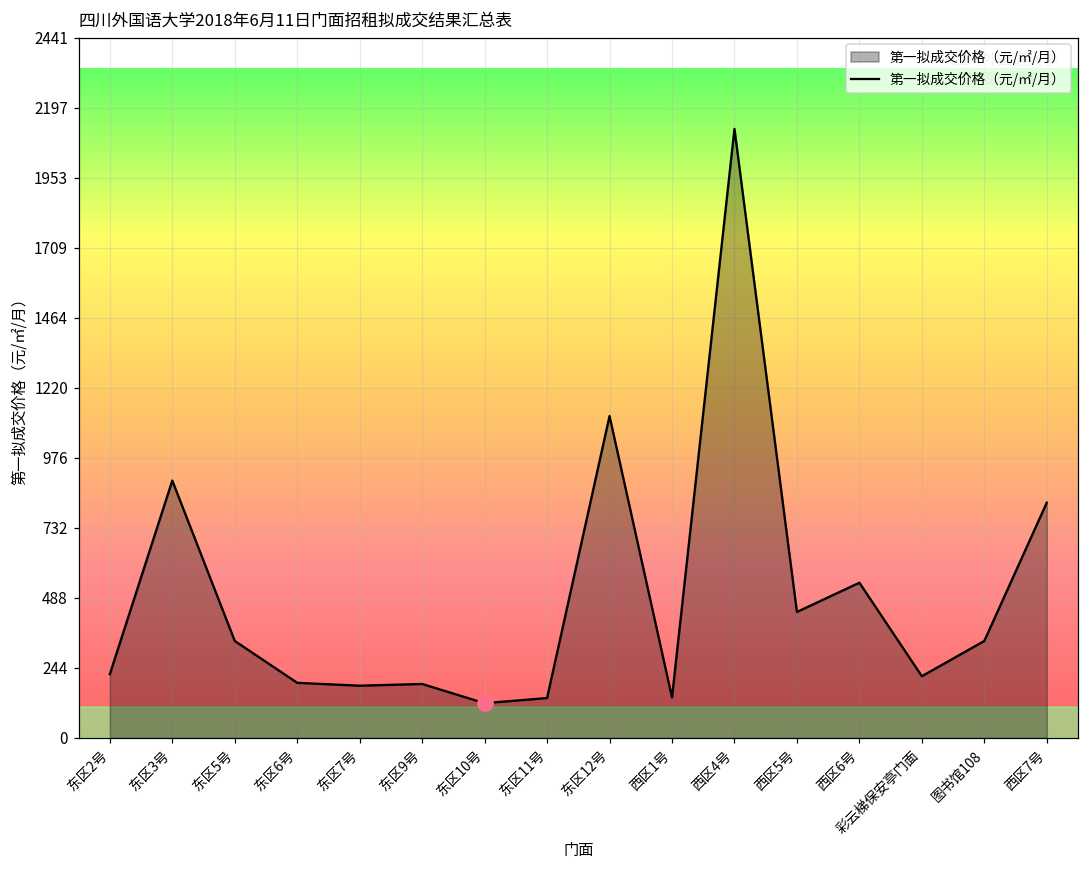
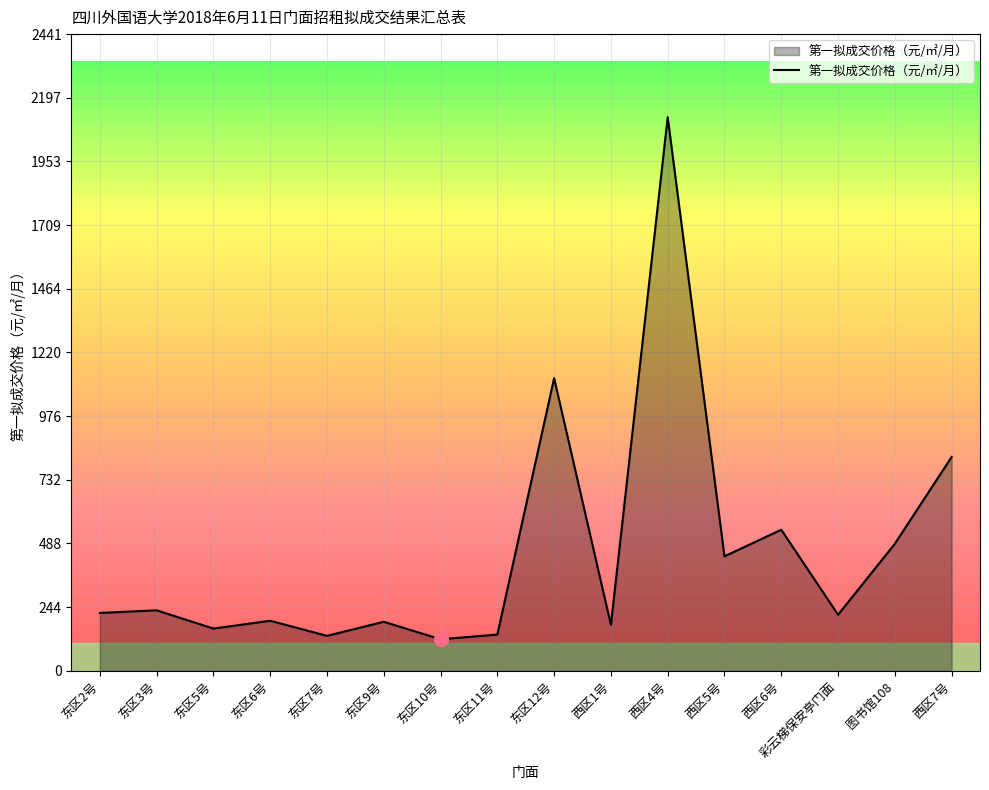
第一拟成交价格（元/㎡/月）, 东区3号: 900 -> 230
第一拟成交价格（元/㎡/月）, 东区5号: 340 -> 160
第一拟成交价格（元/㎡/月）, 东区7号: 180 -> 130
第一拟成交价格（元/㎡/月）, 西区1号: 140 -> 180
第一拟成交价格（元/㎡/月）, 图书馆108: 340 -> 490
